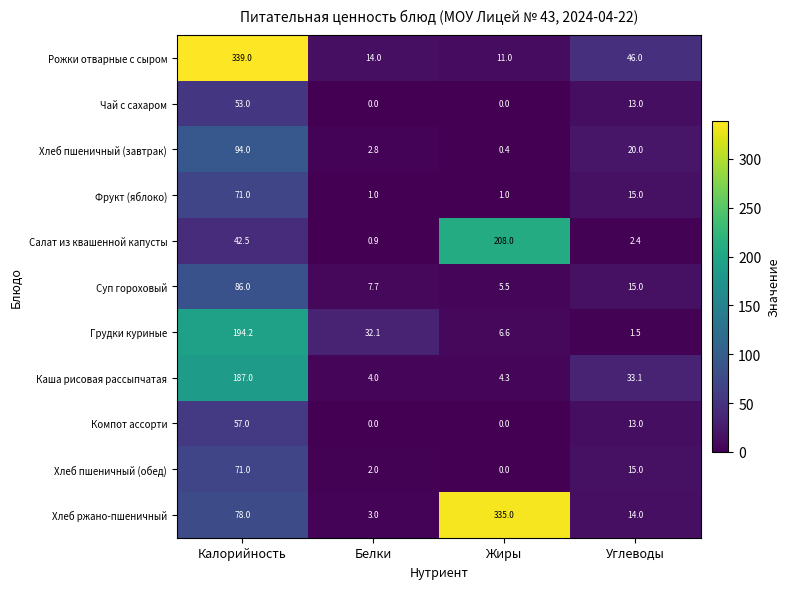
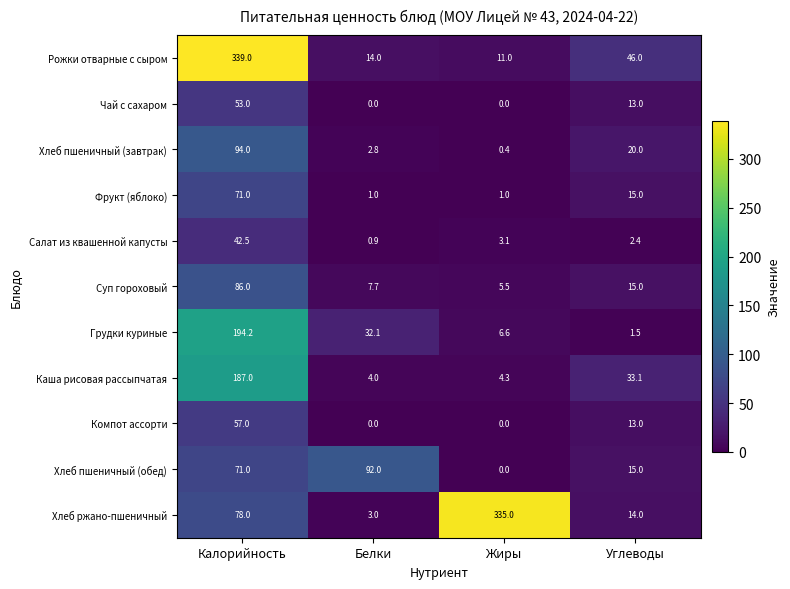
Салат из квашенной капусты, Жиры: 208.0 -> 3.1
Хлеб пшеничный (обед), Белки: 2.0 -> 92.0
